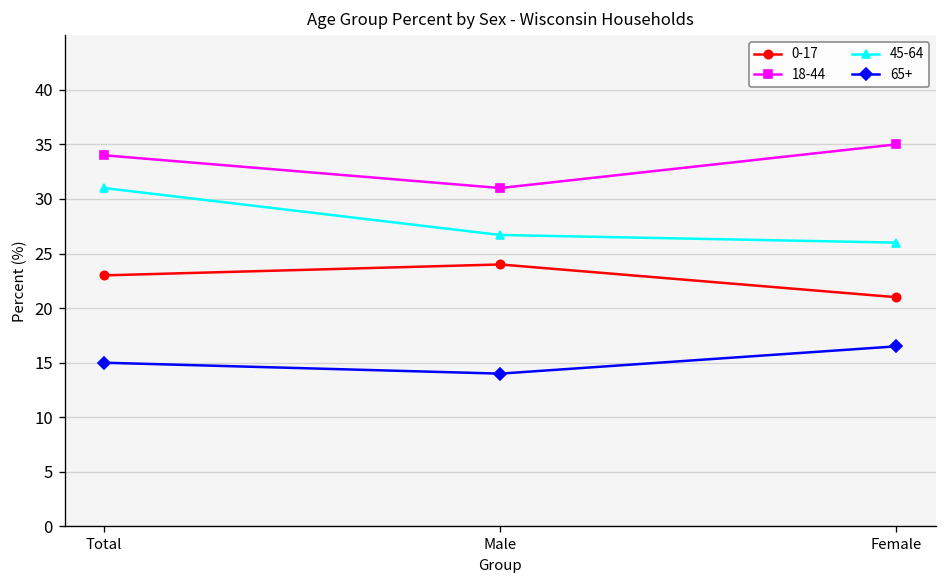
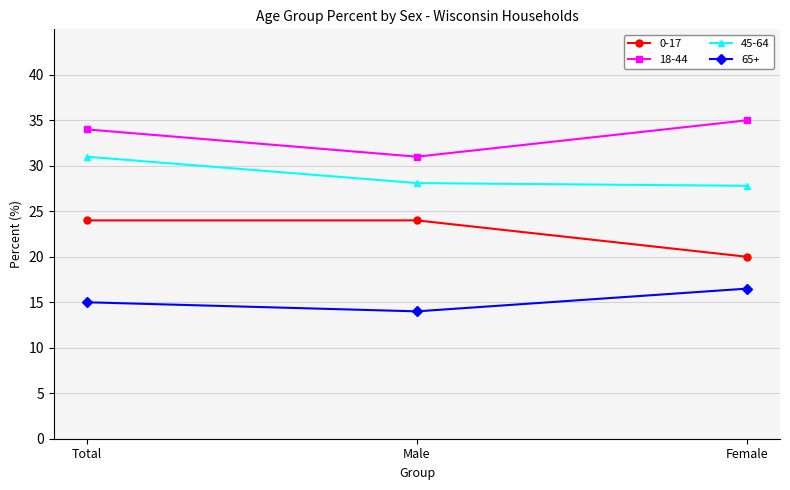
0-17, Total: 23 -> 24
45-64, Male: 27 -> 28
0-17, Female: 21 -> 20
45-64, Female: 26 -> 28
